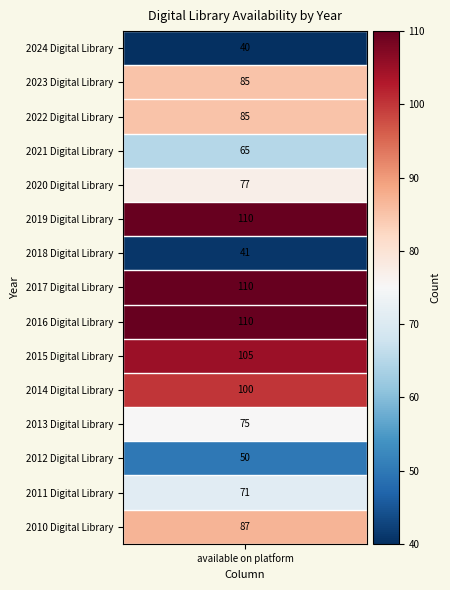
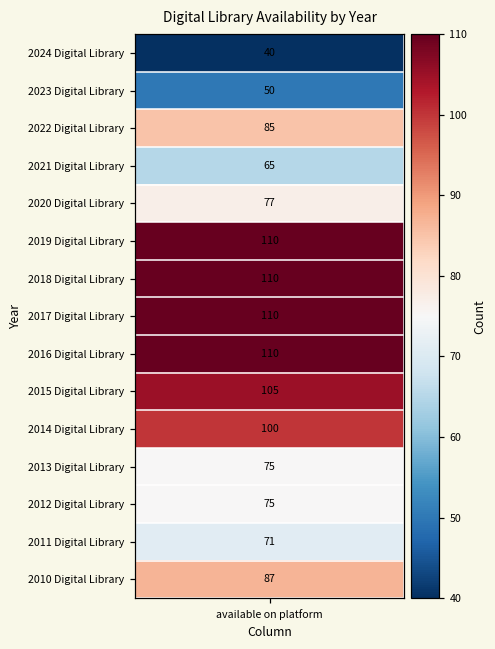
2023 Digital Library, available on platform: 85 -> 50
2018 Digital Library, available on platform: 41 -> 110
2012 Digital Library, available on platform: 50 -> 75
